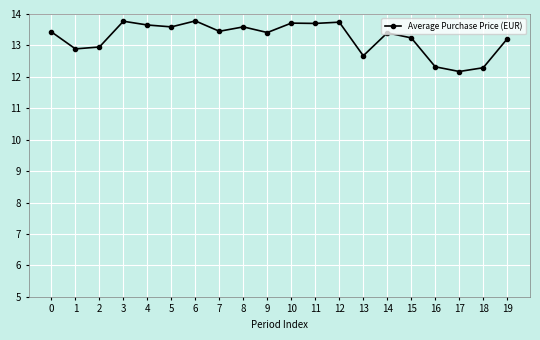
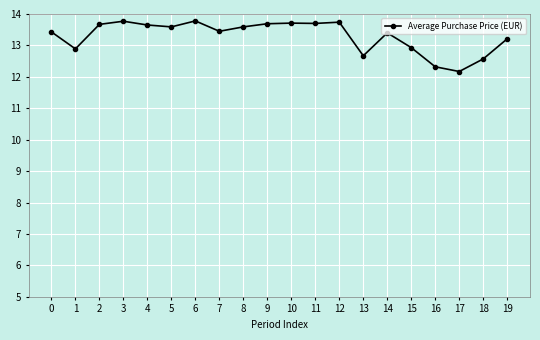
2: 13.0 -> 13.7
9: 13.4 -> 13.7
15: 13.2 -> 12.9
18: 12.3 -> 12.6
